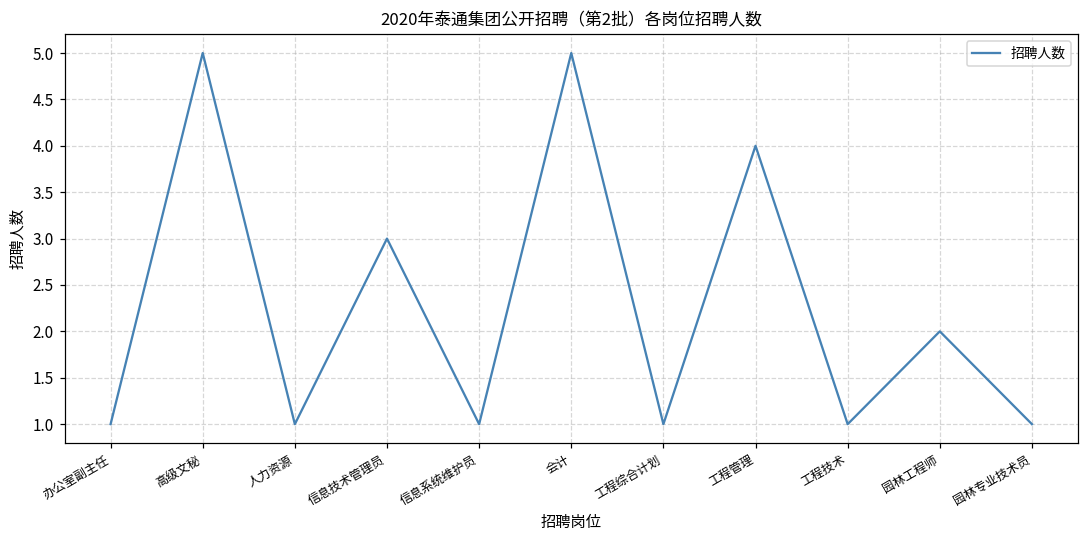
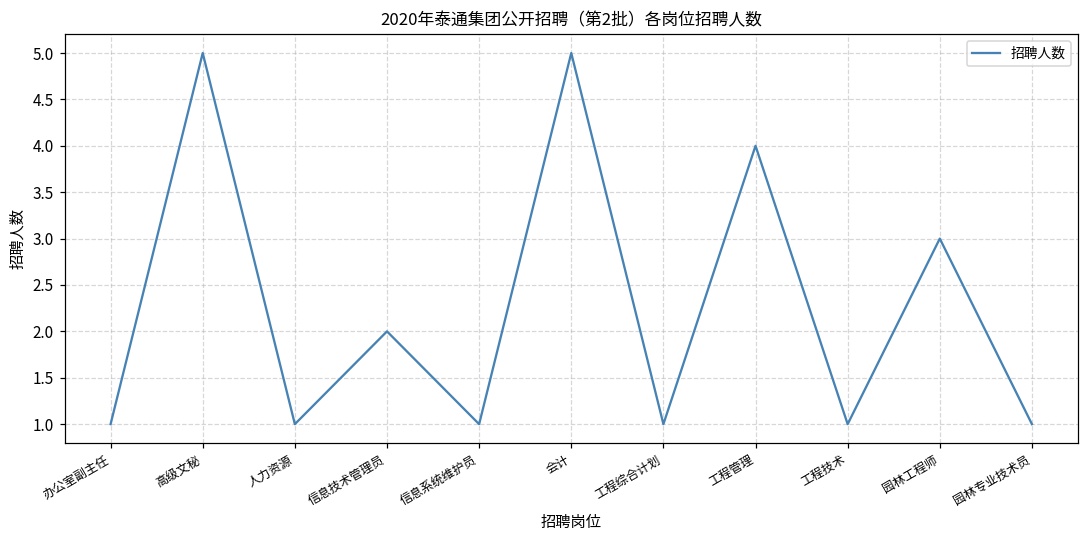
信息技术管理员: 3 -> 2
园林工程师: 2 -> 3
